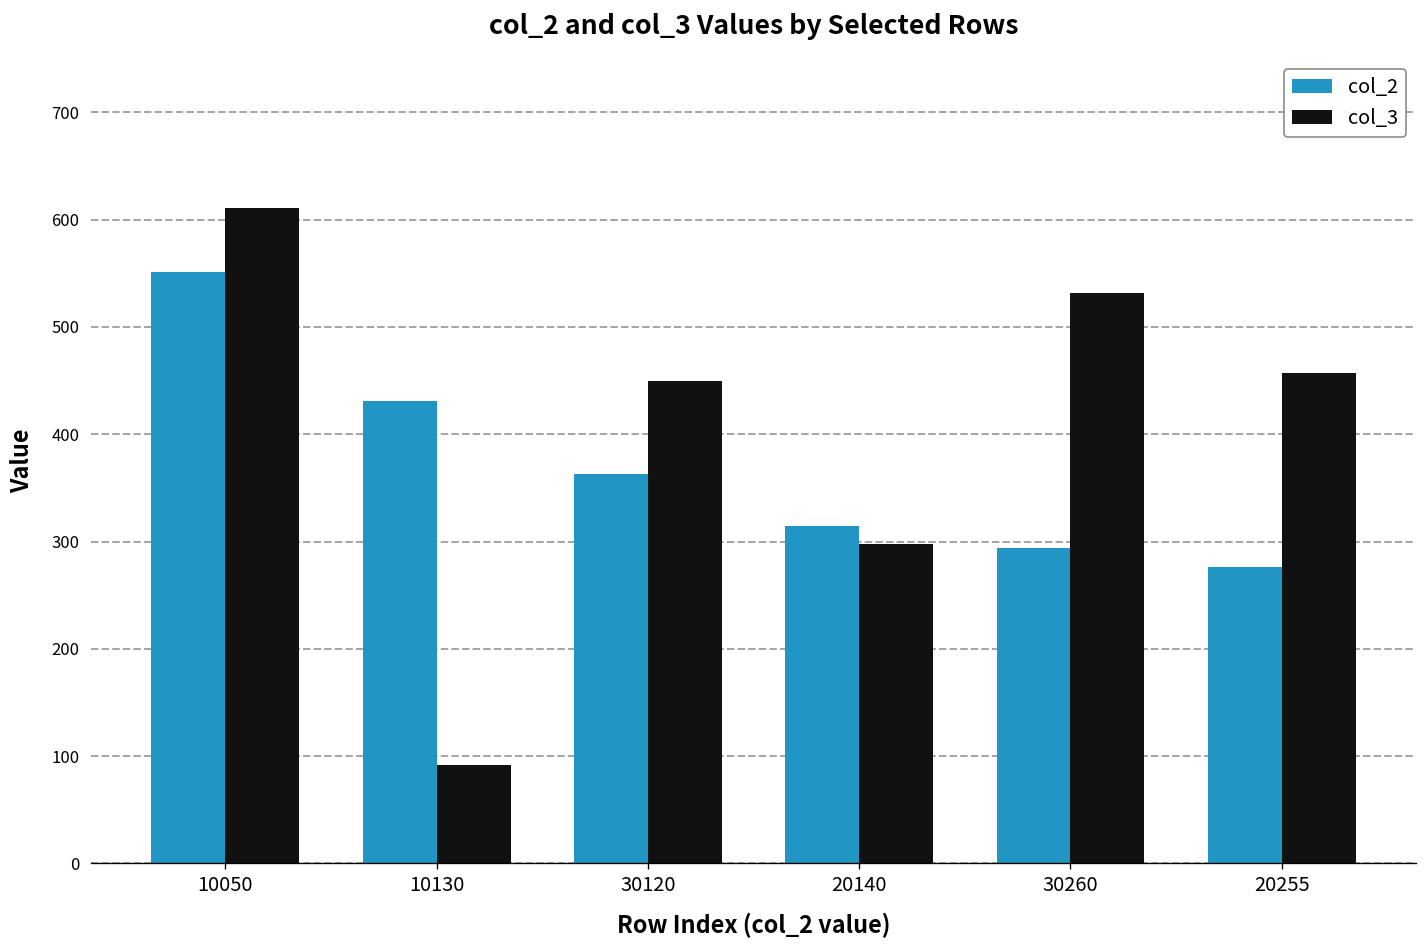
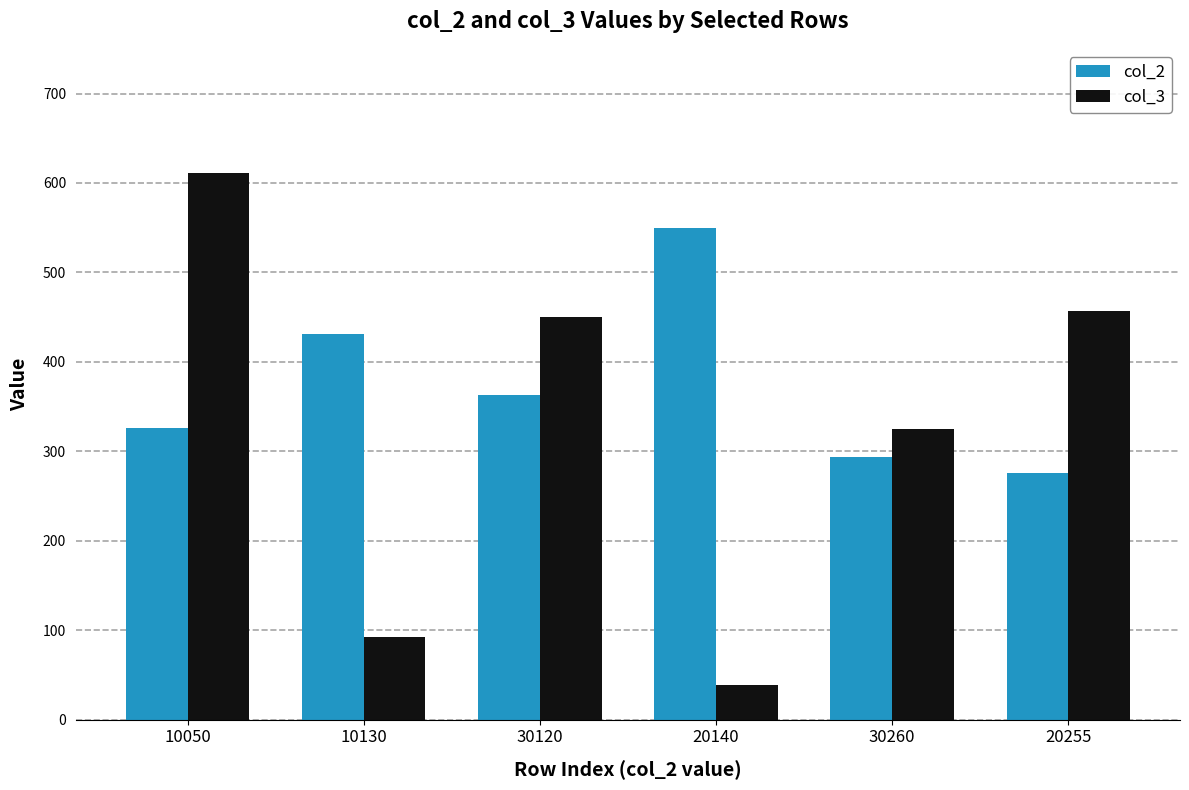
col_2, 10050: 550 -> 330
col_2, 20140: 310 -> 550
col_3, 20140: 300 -> 40
col_3, 30260: 530 -> 330
